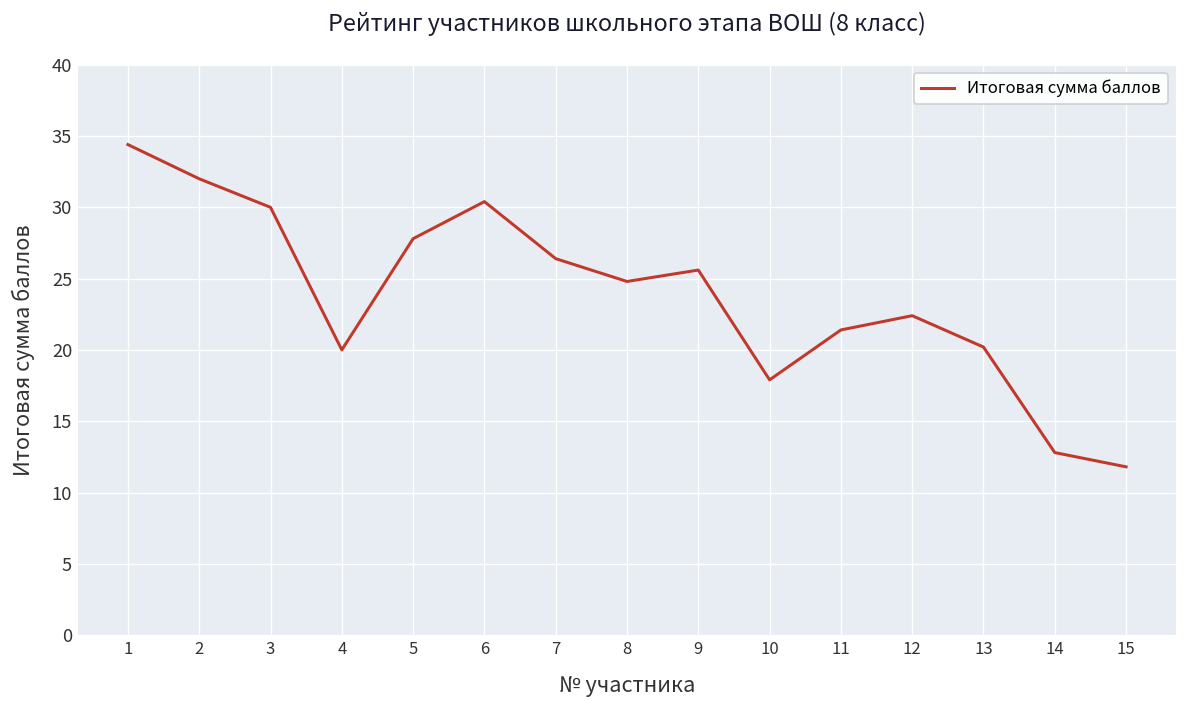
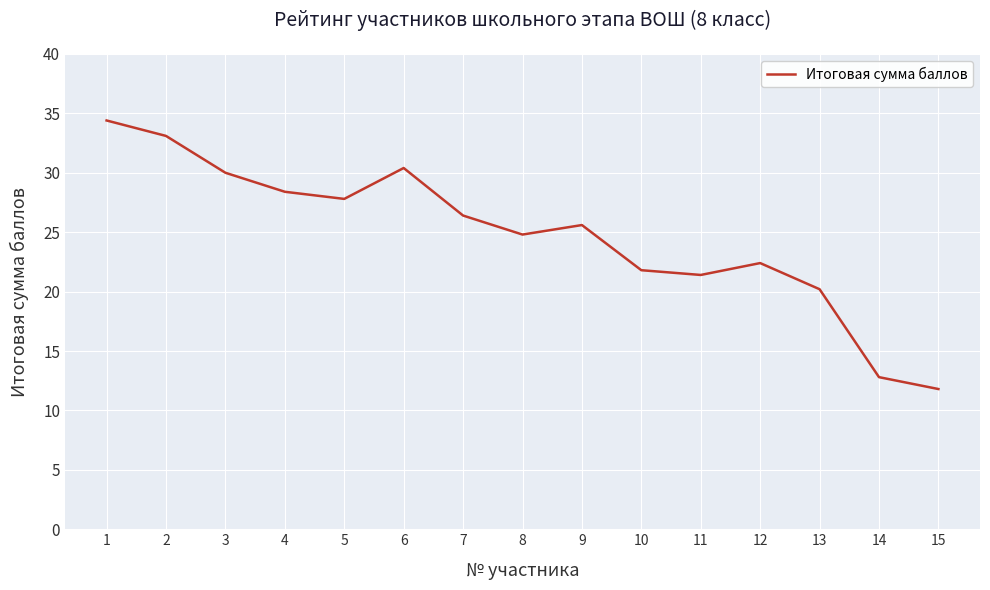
2: 32.0 -> 33.1
4: 20.0 -> 28.4
10: 17.9 -> 21.8
